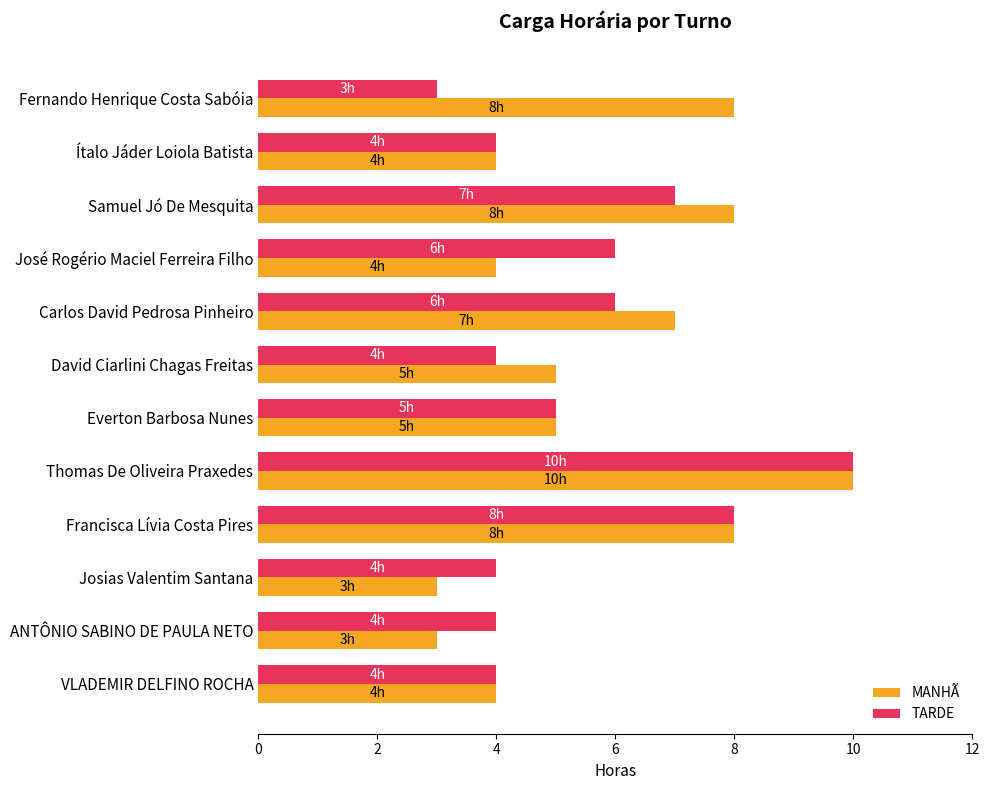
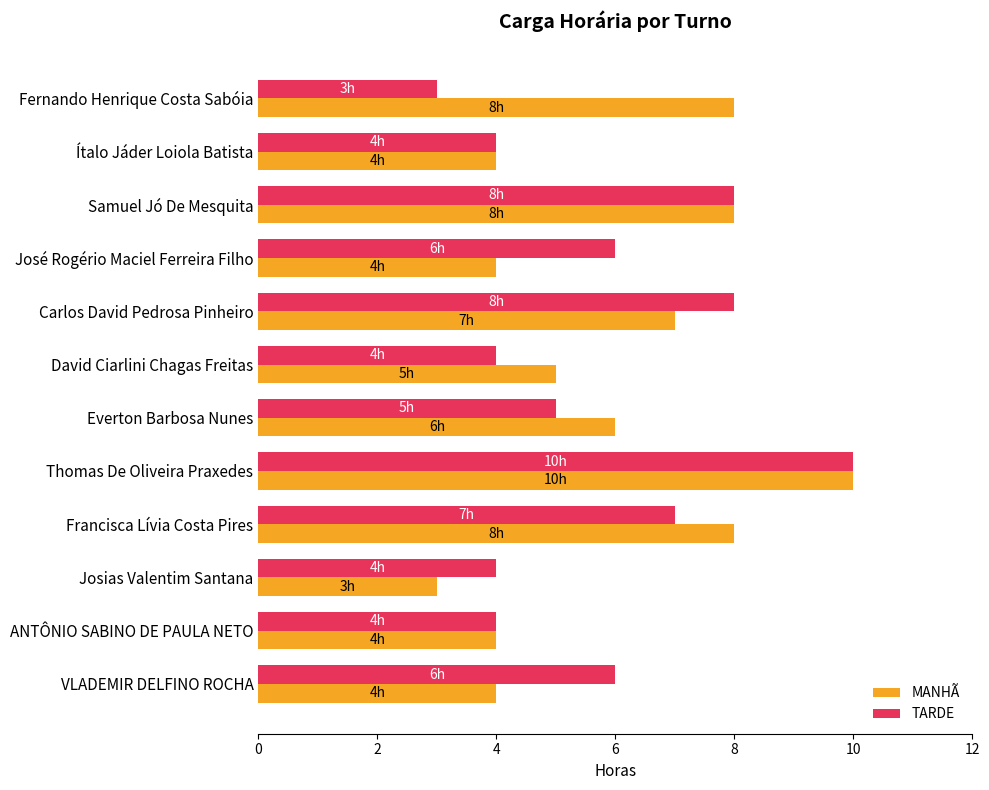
TARDE, Samuel Jó De Mesquita: 7h -> 8h
TARDE, Carlos David Pedrosa Pinheiro: 6h -> 8h
MANHÃ, Everton Barbosa Nunes: 5h -> 6h
TARDE, Francisca Lívia Costa Pires: 8h -> 7h
MANHÃ, ANTÔNIO SABINO DE PAULA NETO: 3h -> 4h
TARDE, VLADEMIR DELFINO ROCHA: 4h -> 6h
